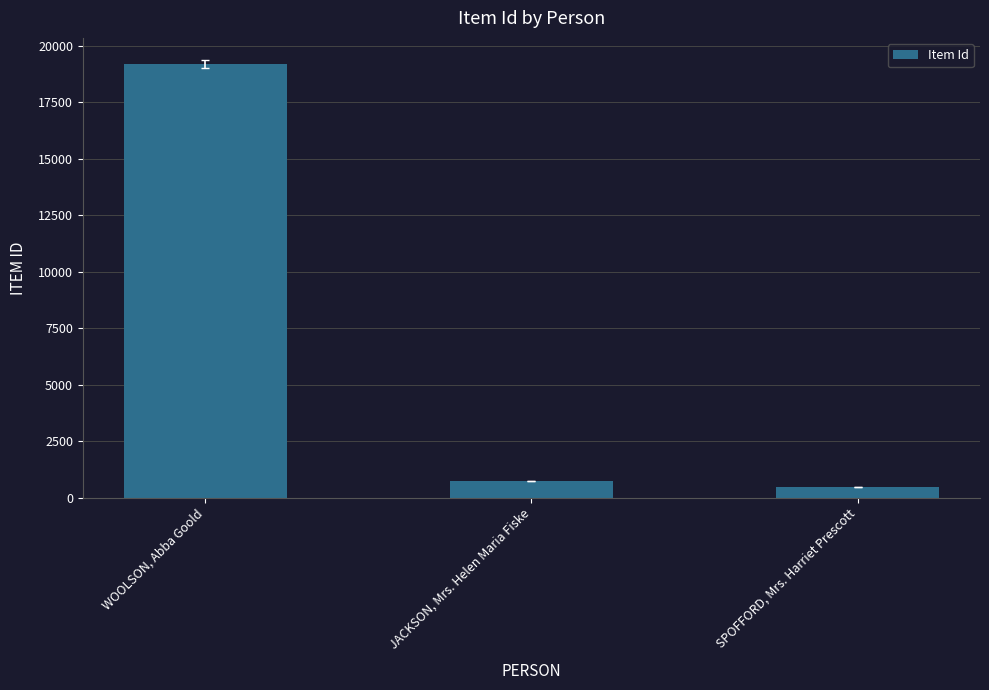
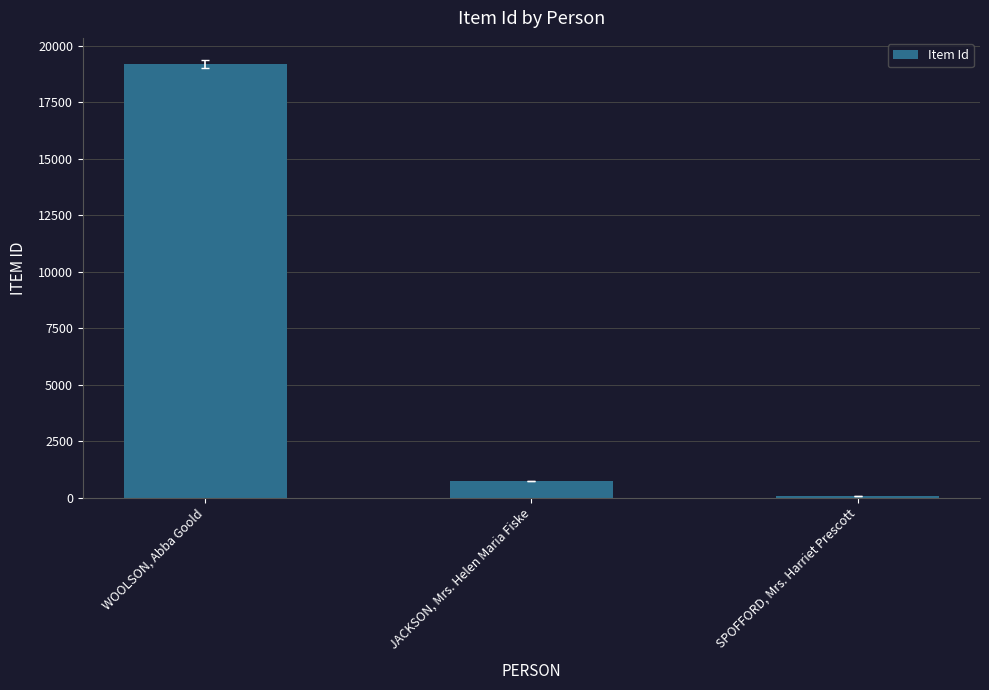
Item Id, SPOFFORD, Mrs. Harriet Prescott: 500 -> 100
